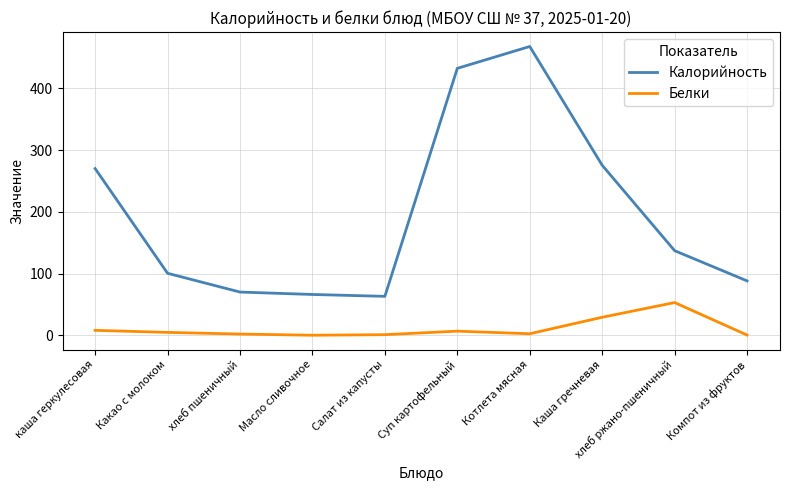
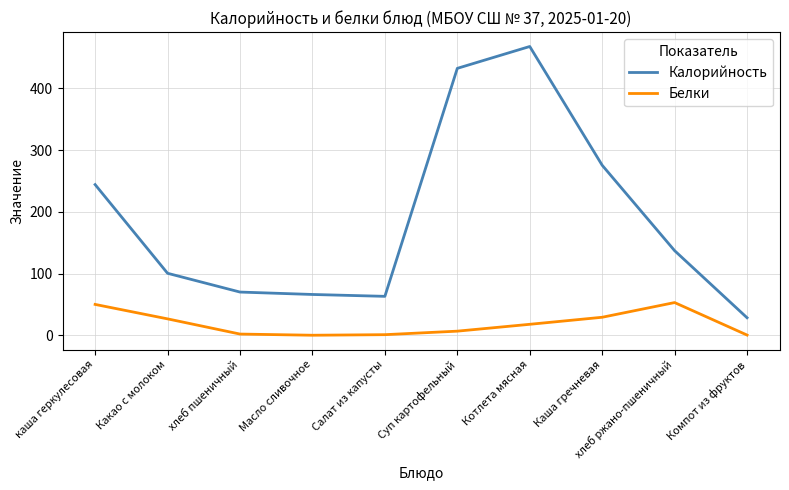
Калорийность, каша геркулесовая: 270 -> 240
Белки, каша геркулесовая: 10 -> 50
Белки, Какао с молоком: 0 -> 30
Белки, Котлета мясная: 0 -> 20
Калорийность, Компот из фруктов: 90 -> 30
